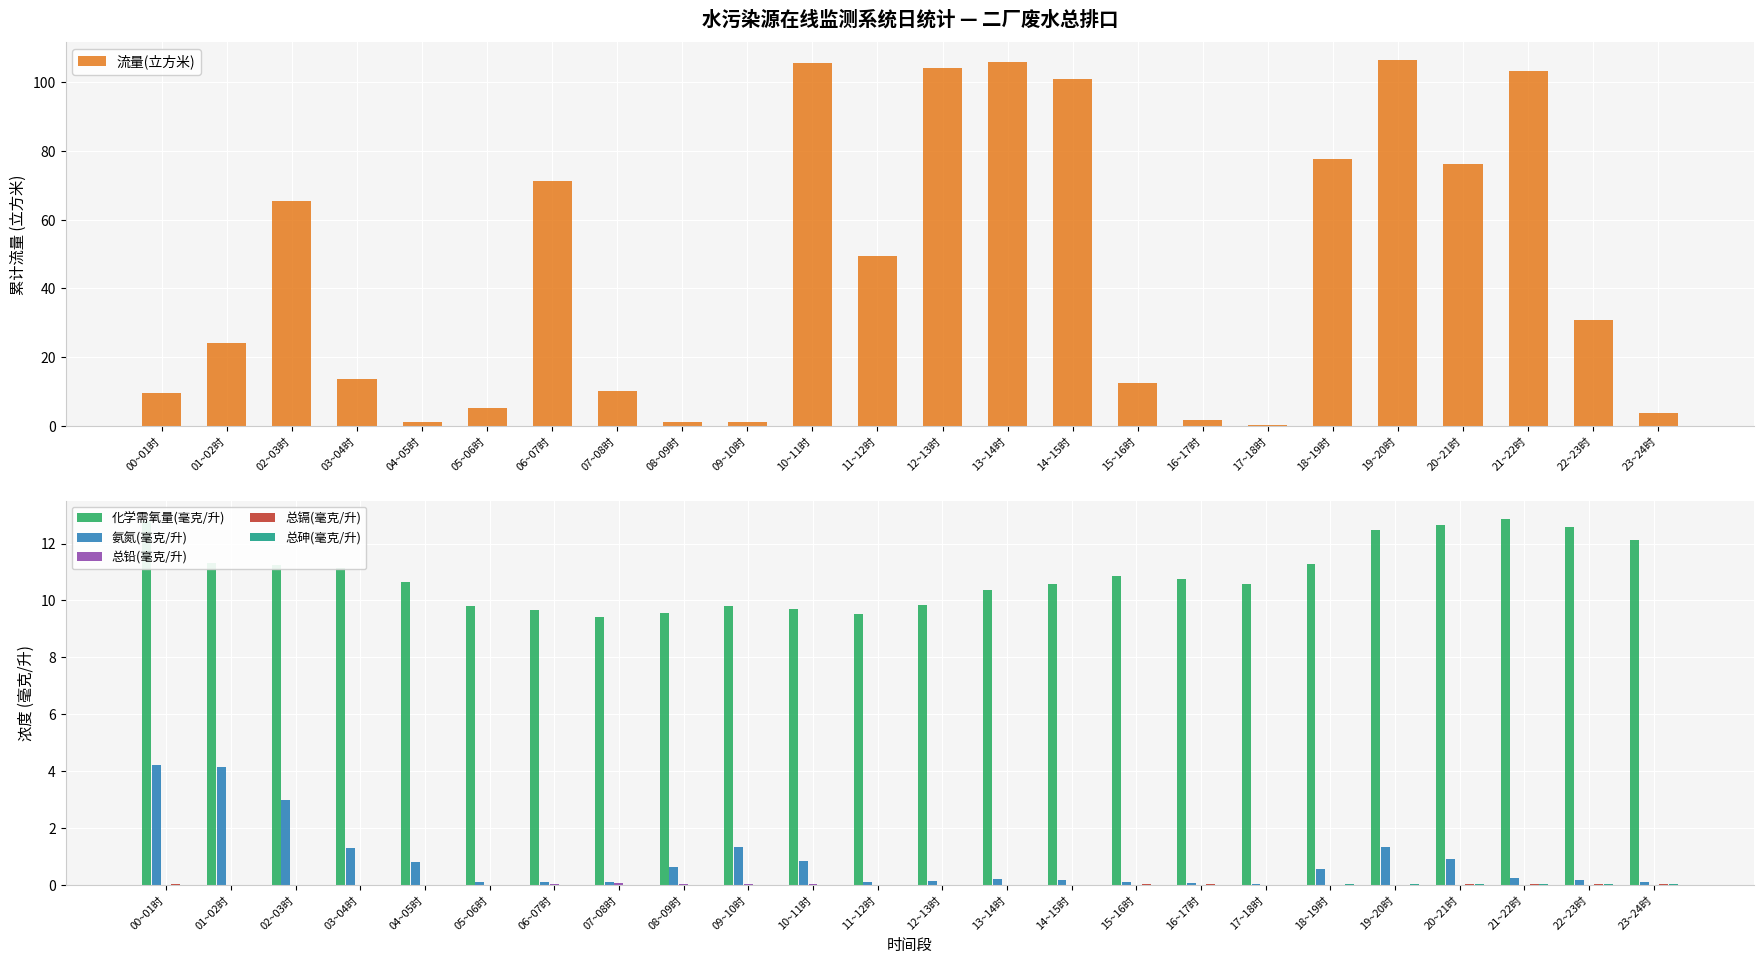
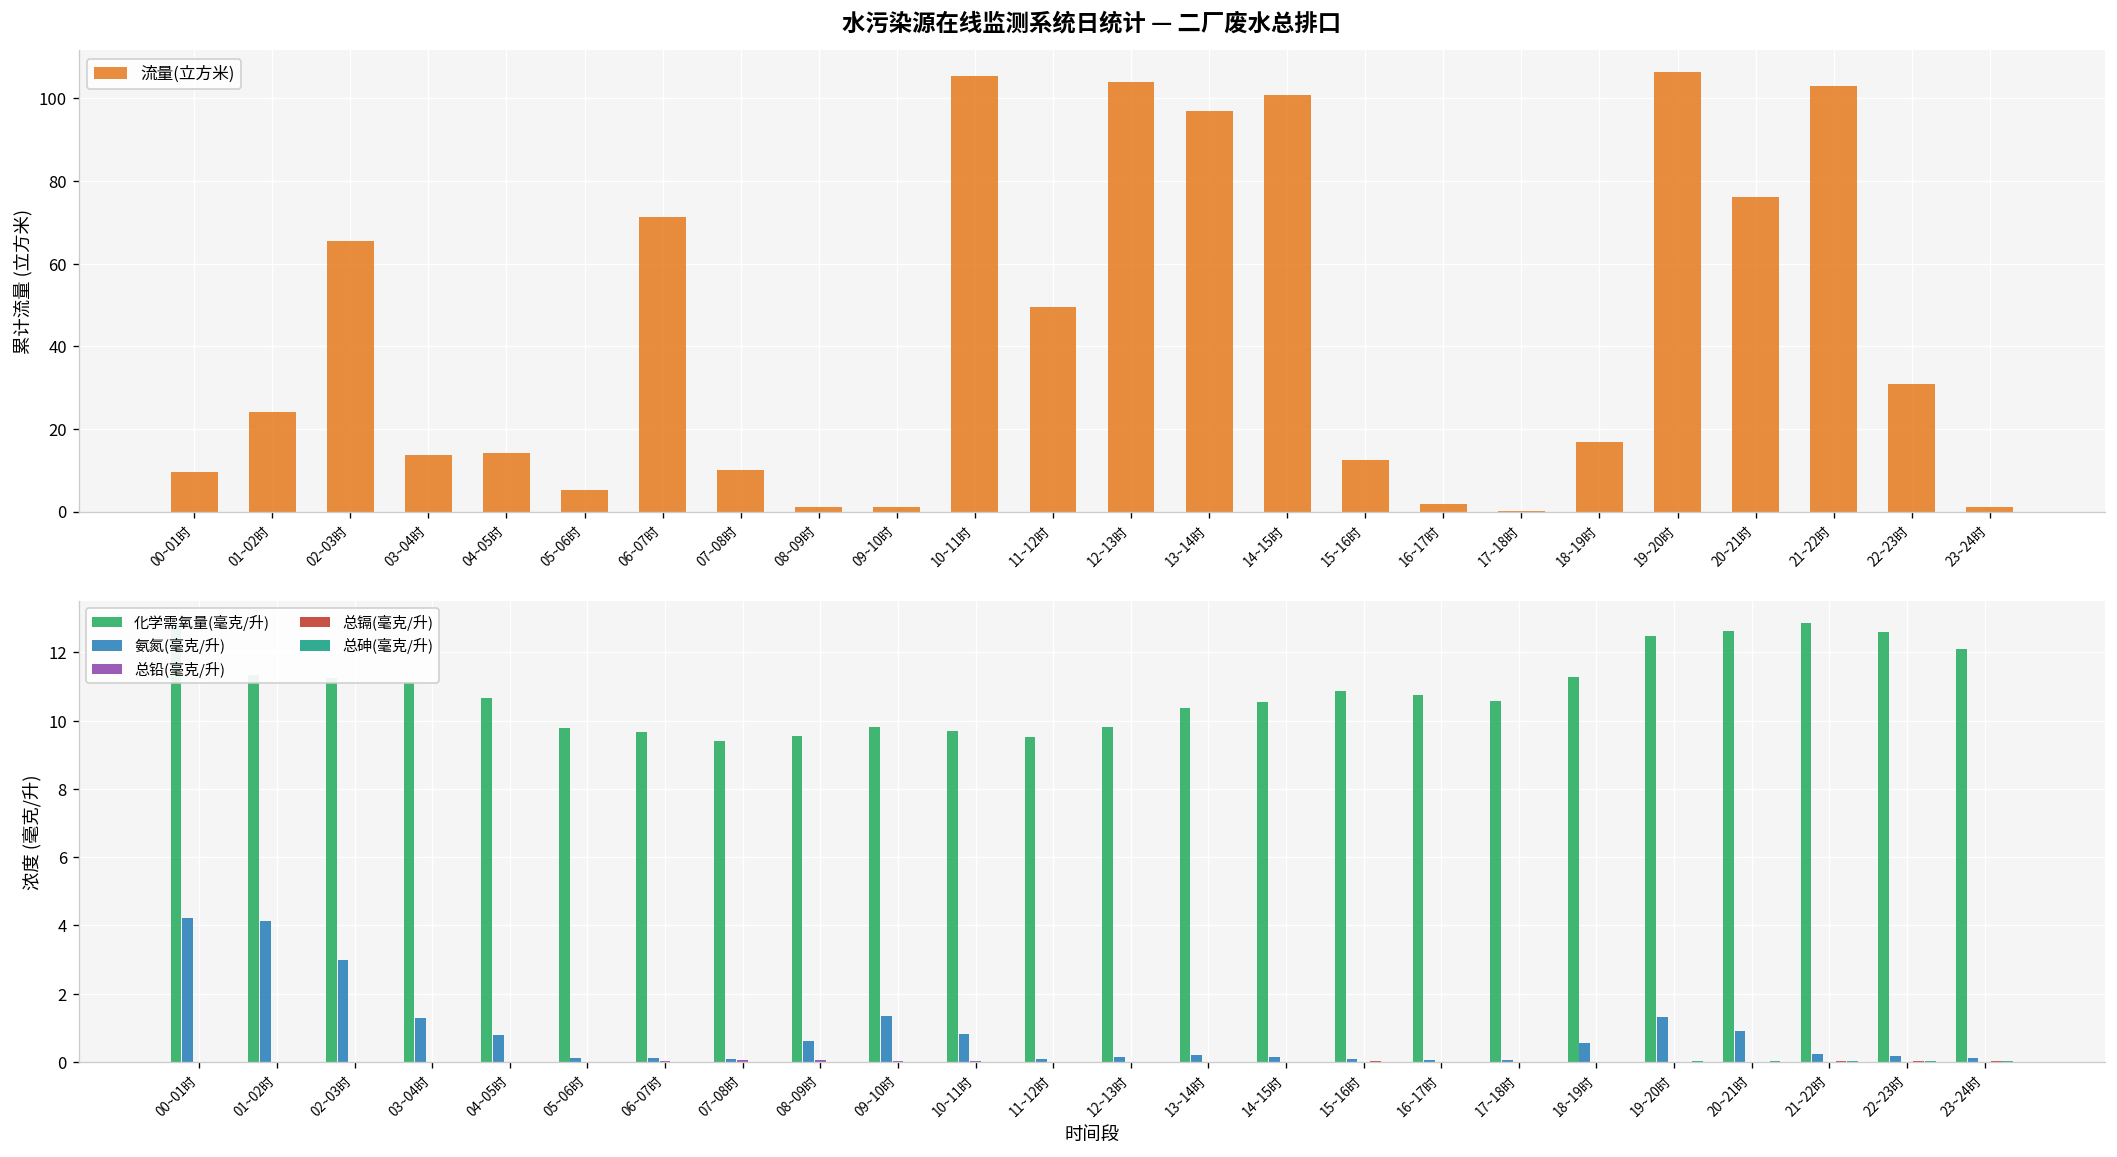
水污染源在线监测系统日统计 — 二厂废水总排口, 04~05时: 1 -> 14
水污染源在线监测系统日统计 — 二厂废水总排口, 13~14时: 106 -> 97
水污染源在线监测系统日统计 — 二厂废水总排口, 18~19时: 78 -> 17
水污染源在线监测系统日统计 — 二厂废水总排口, 23~24时: 4 -> 1
